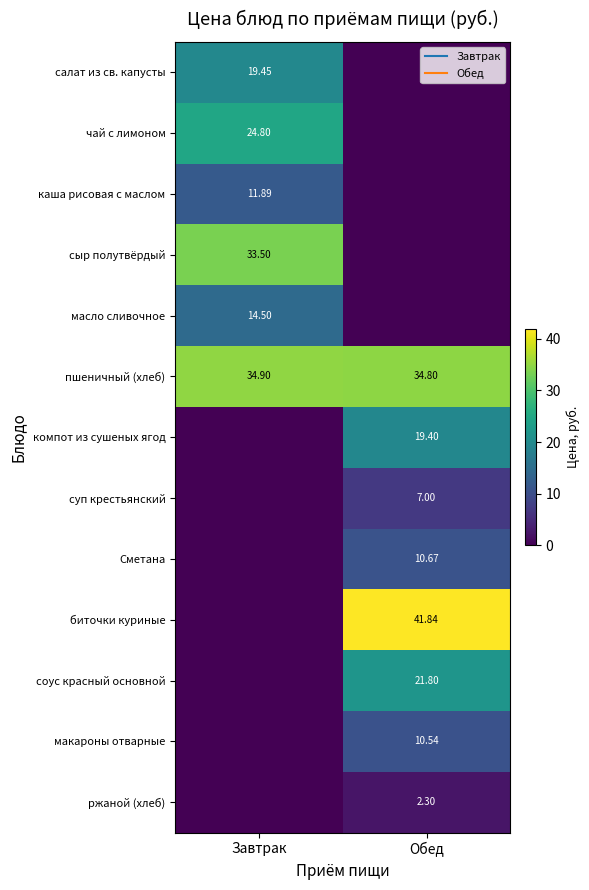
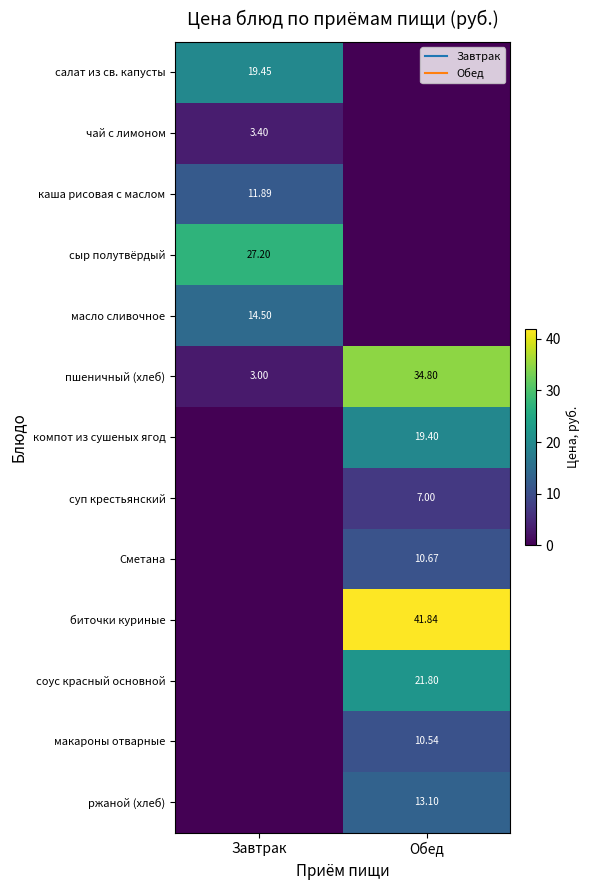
чай с лимоном, Завтрак: 24.80 -> 3.40
сыр полутвёрдый, Завтрак: 33.50 -> 27.20
пшеничный (хлеб), Завтрак: 34.90 -> 3.00
ржаной (хлеб), Обед: 2.30 -> 13.10
